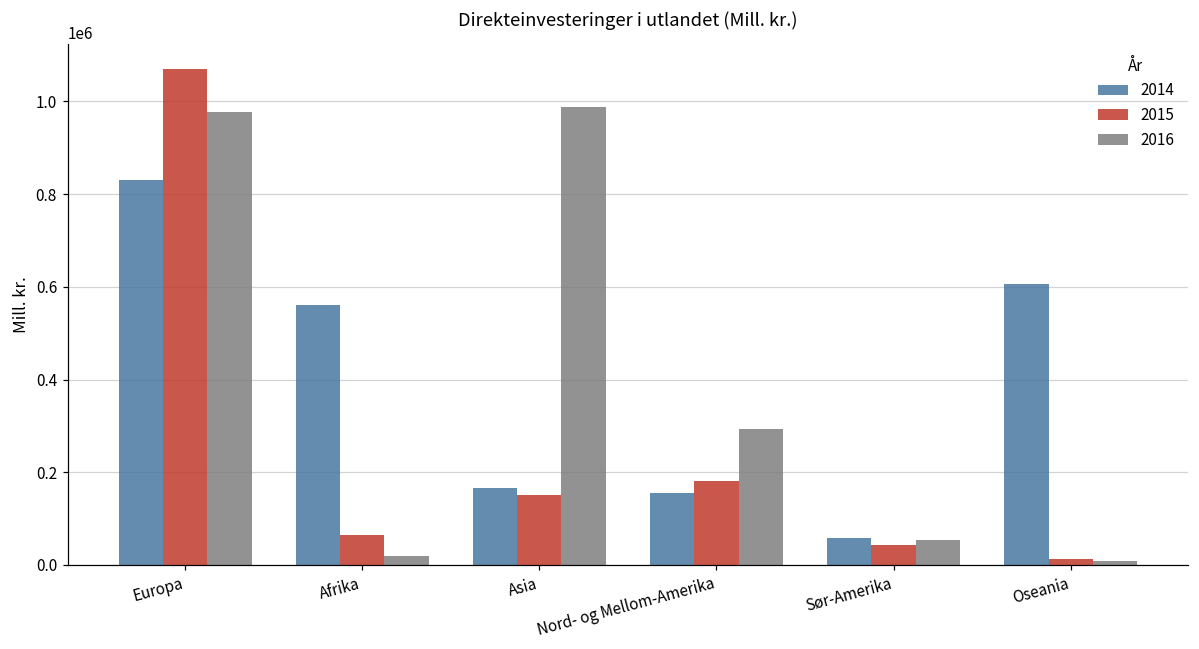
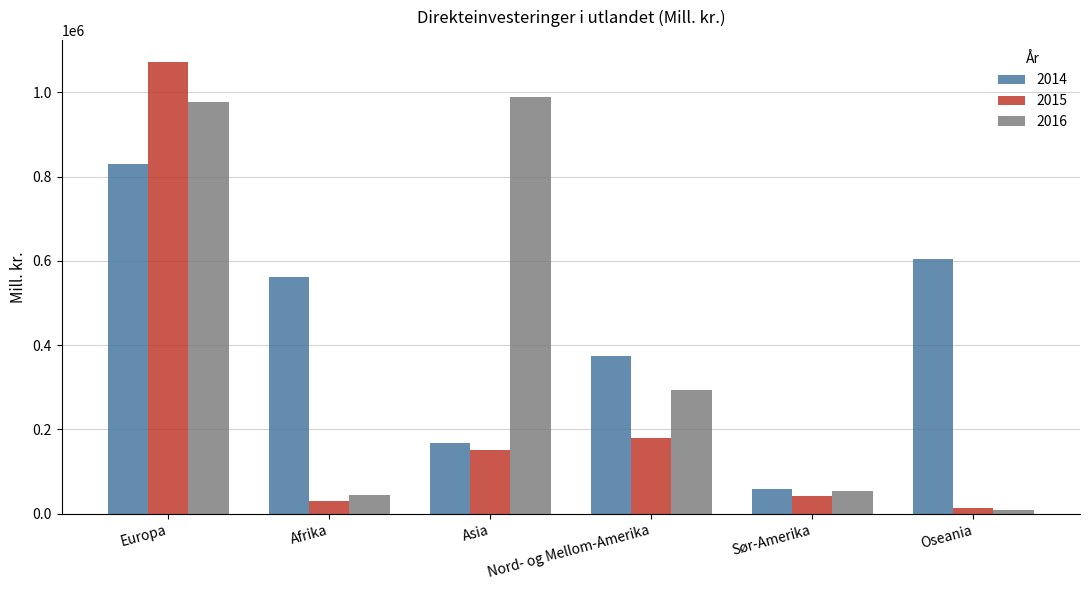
2015, Afrika: 60000 -> 30000
2016, Afrika: 20000 -> 50000
2014, Nord- og Mellom-Amerika: 160000 -> 370000
